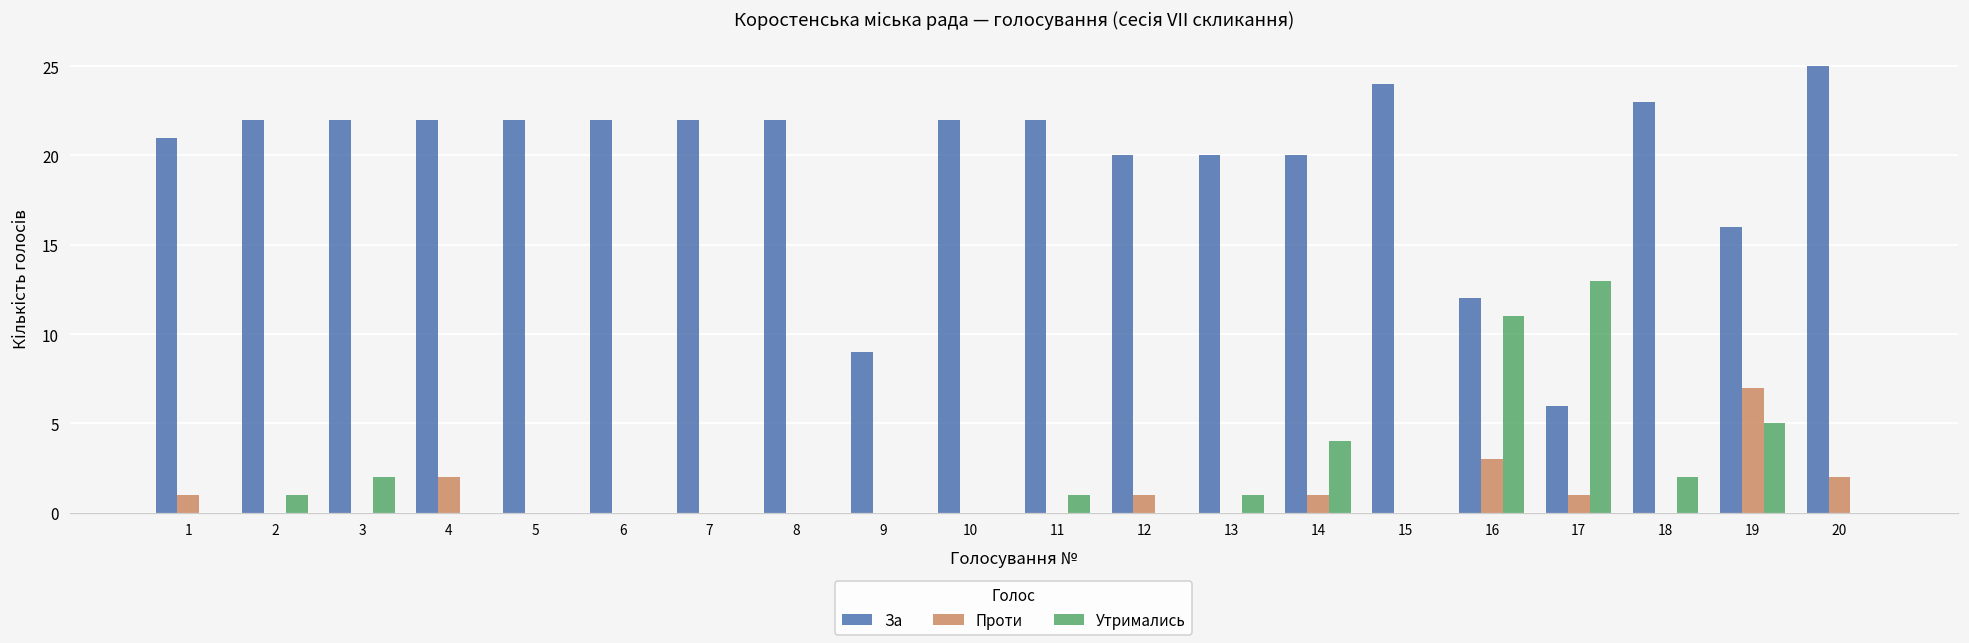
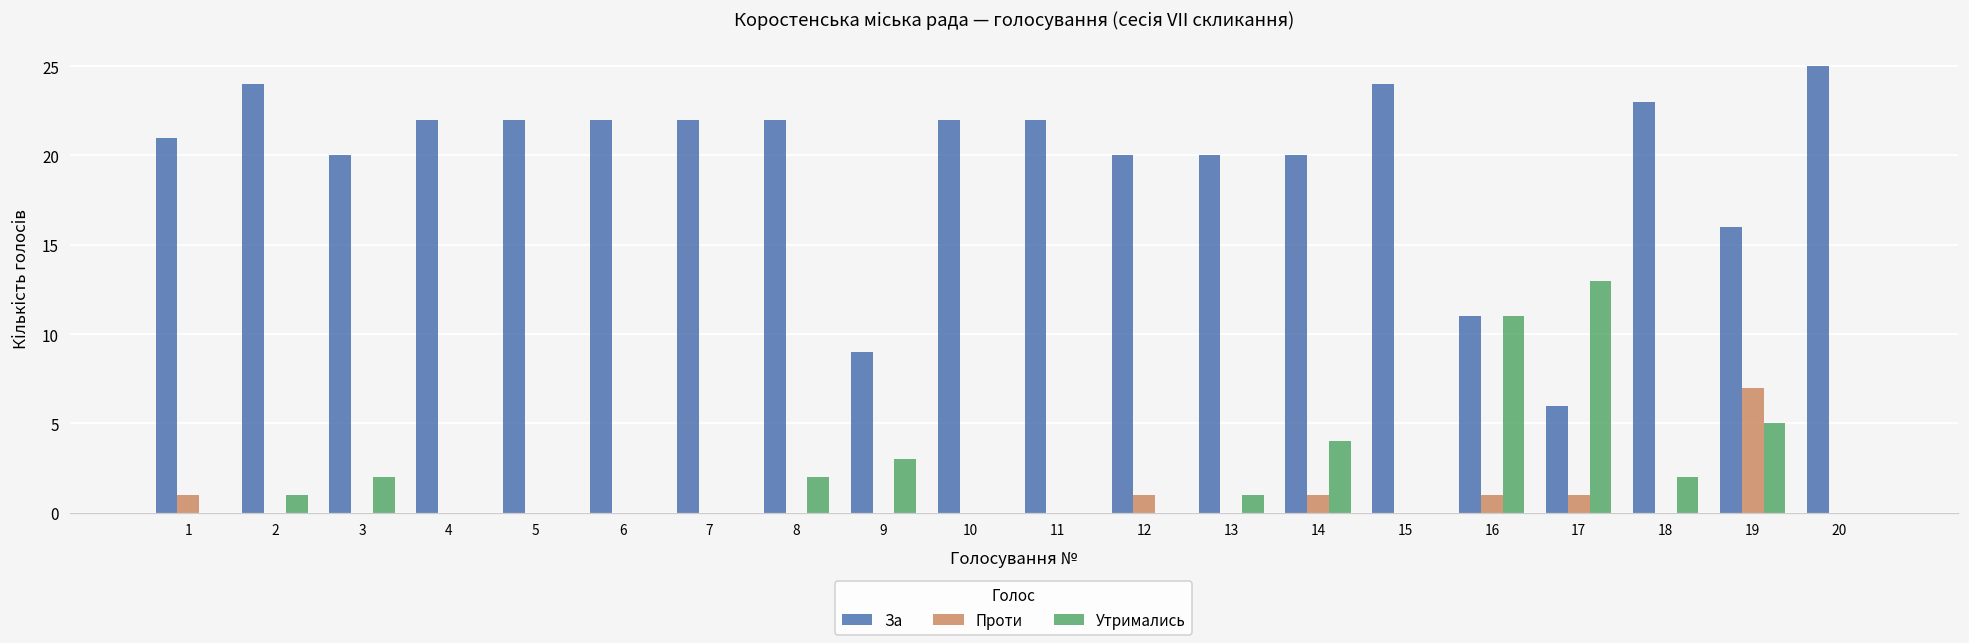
За, 2: 22 -> 24
За, 3: 22 -> 20
Проти, 4: 2 -> 0
Утримались, 8: 0 -> 2
Утримались, 9: 0 -> 3
Утримались, 11: 1 -> 0
За, 16: 12 -> 11
Проти, 16: 3 -> 1
Проти, 20: 2 -> 0
